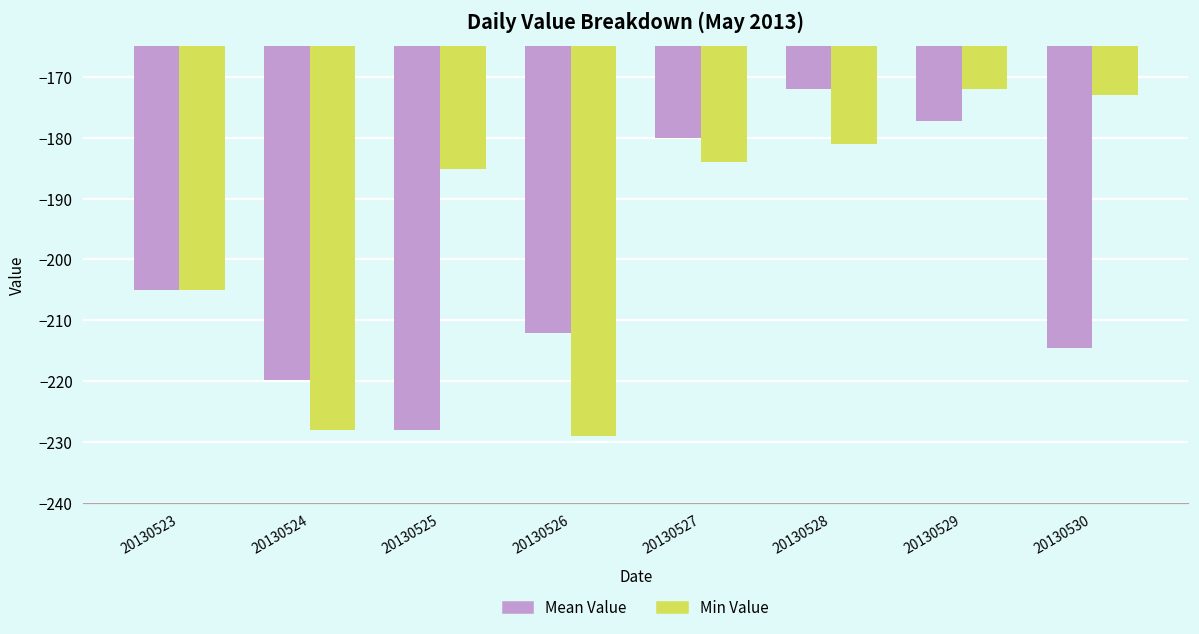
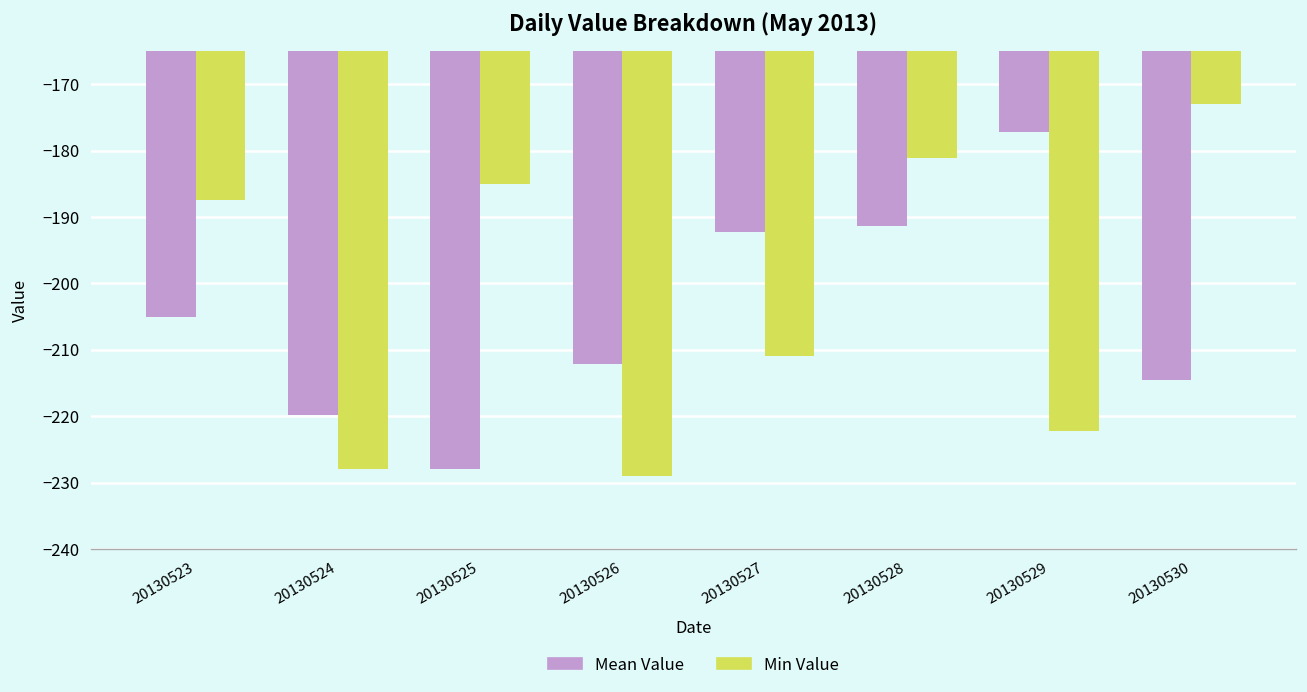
Min Value, 20130523: -205 -> -187
Mean Value, 20130527: -180 -> -192
Min Value, 20130527: -184 -> -211
Mean Value, 20130528: -172 -> -191
Min Value, 20130529: -172 -> -222
